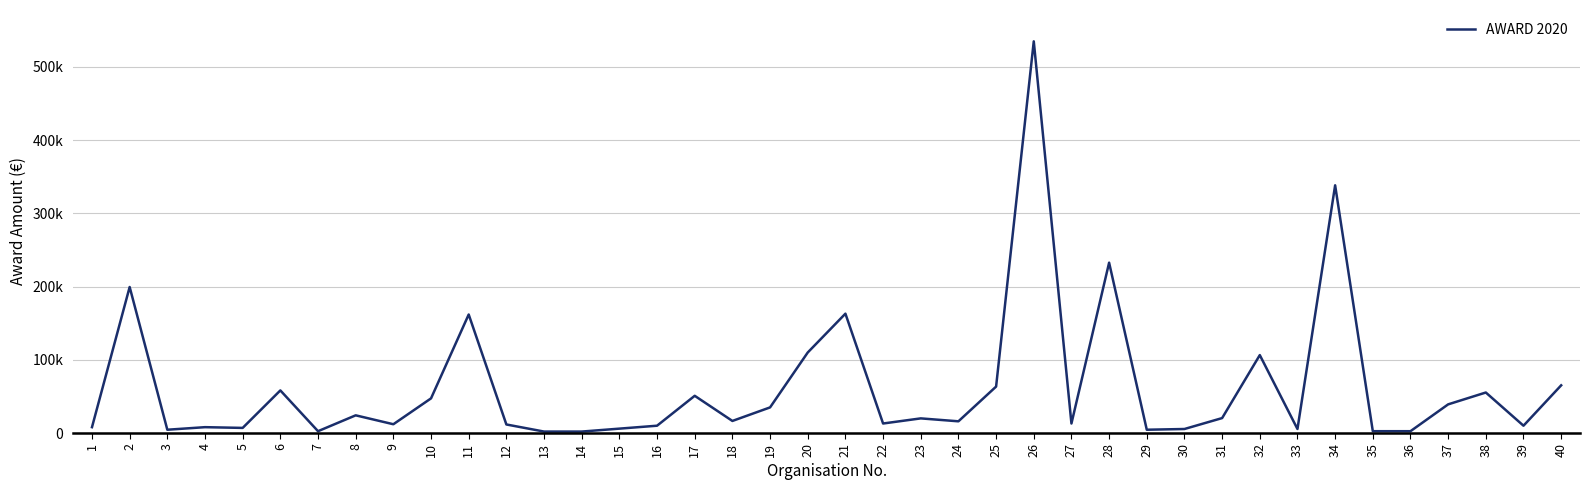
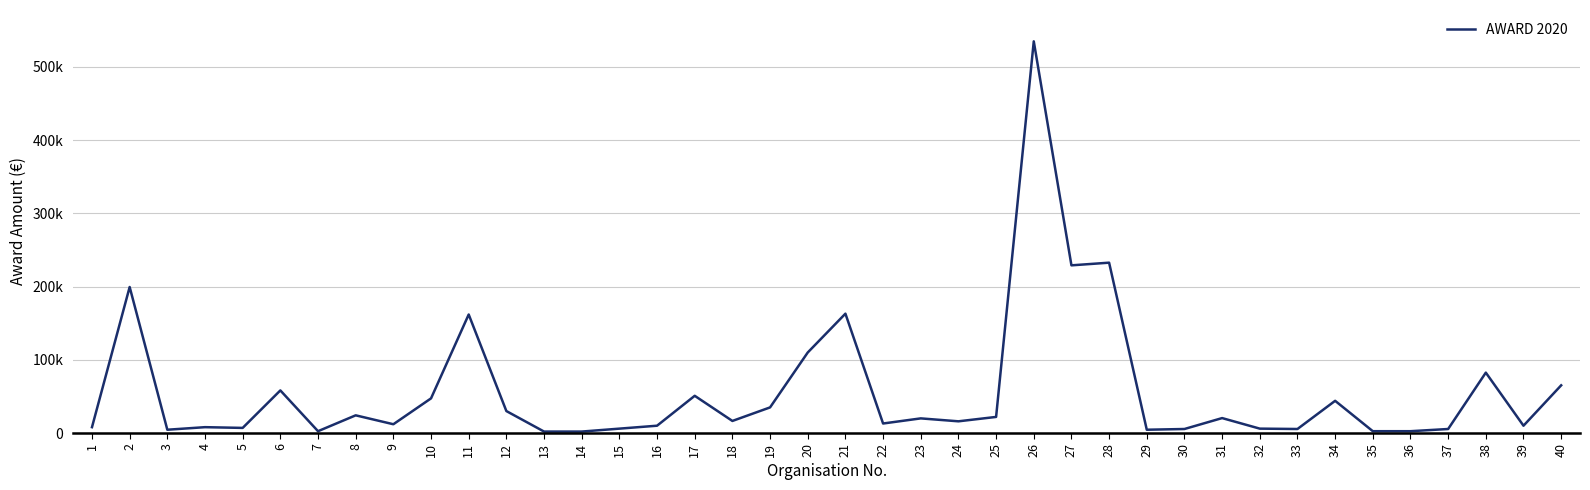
12: 10000 -> 30000
25: 60000 -> 20000
27: 10000 -> 230000
32: 110000 -> 10000
34: 340000 -> 40000
37: 40000 -> 10000
38: 60000 -> 80000
